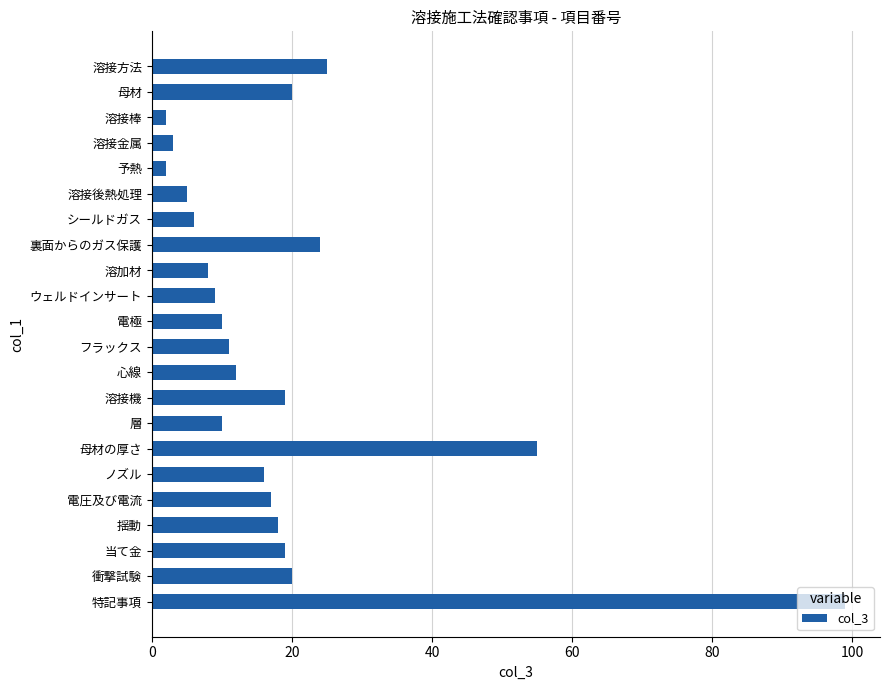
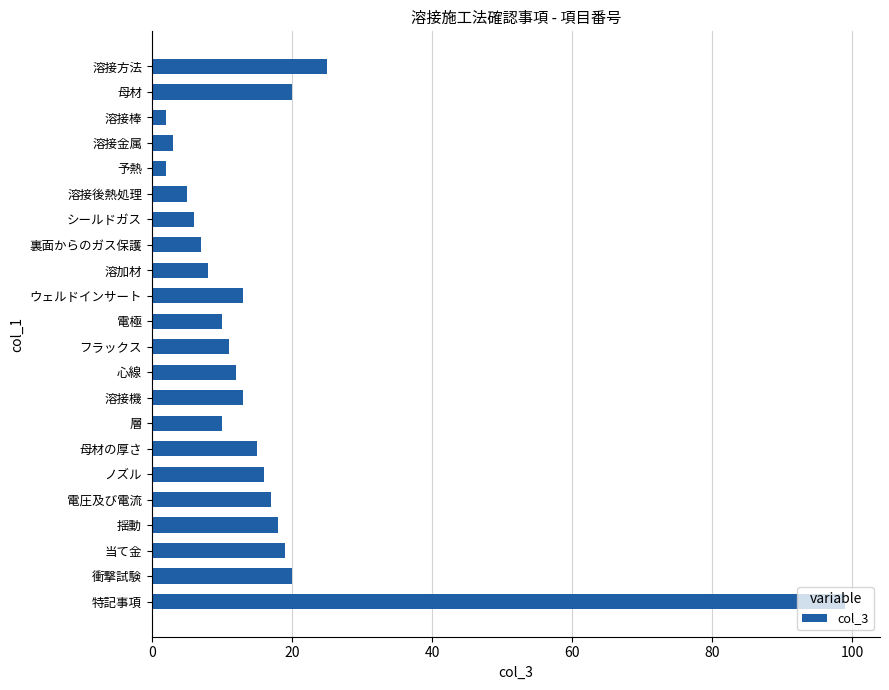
裏面からのガス保護: 24 -> 7
ウェルドインサート: 9 -> 13
溶接機: 19 -> 13
母材の厚さ: 55 -> 15
